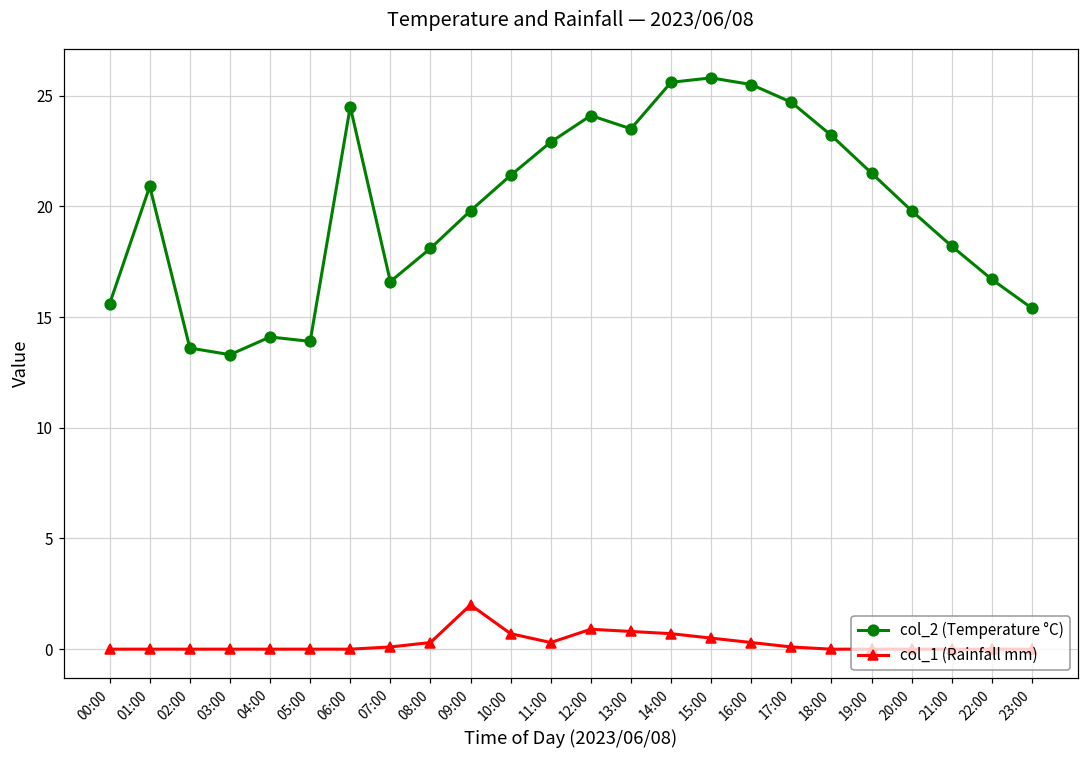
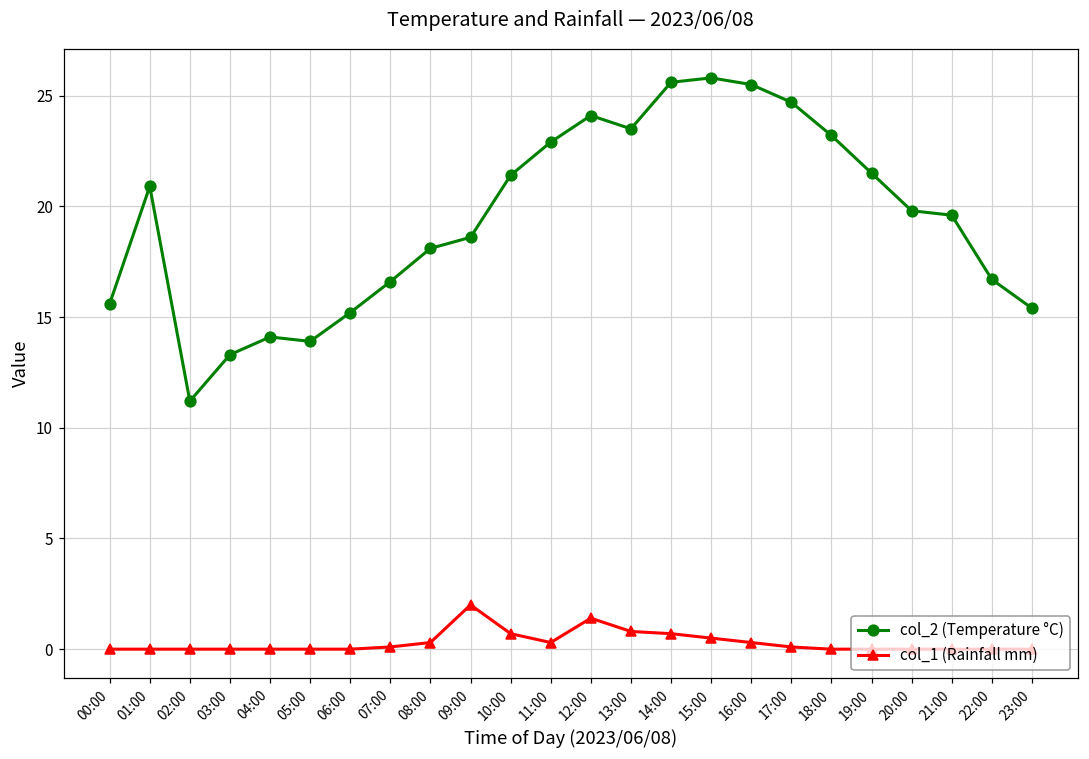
col_2 (Temperature °C), 02:00: 13.6 -> 11.2
col_2 (Temperature °C), 06:00: 24.5 -> 15.2
col_2 (Temperature °C), 09:00: 19.8 -> 18.6
col_1 (Rainfall mm), 12:00: 0.9 -> 1.4
col_2 (Temperature °C), 21:00: 18.2 -> 19.6
